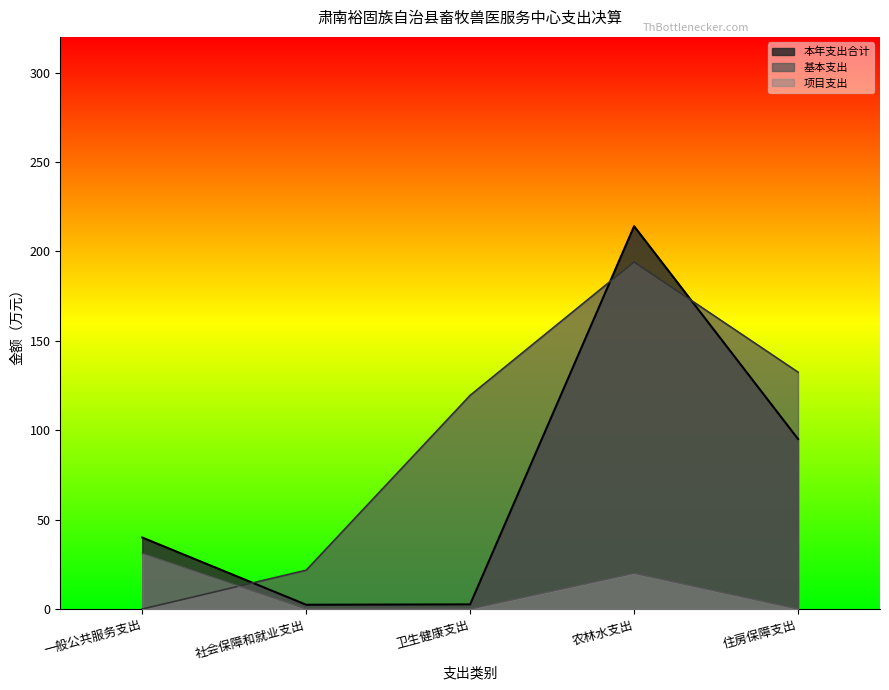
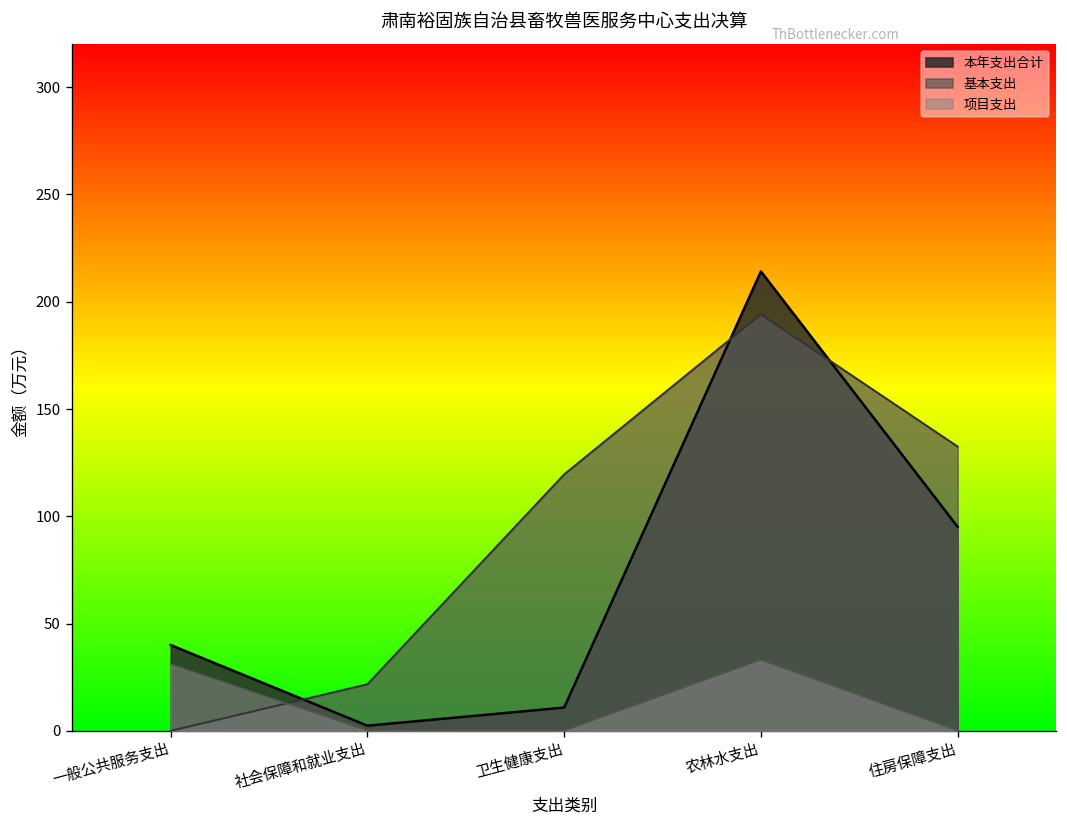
本年支出合计, 卫生健康支出: 3 -> 11
项目支出, 农林水支出: 20 -> 33
